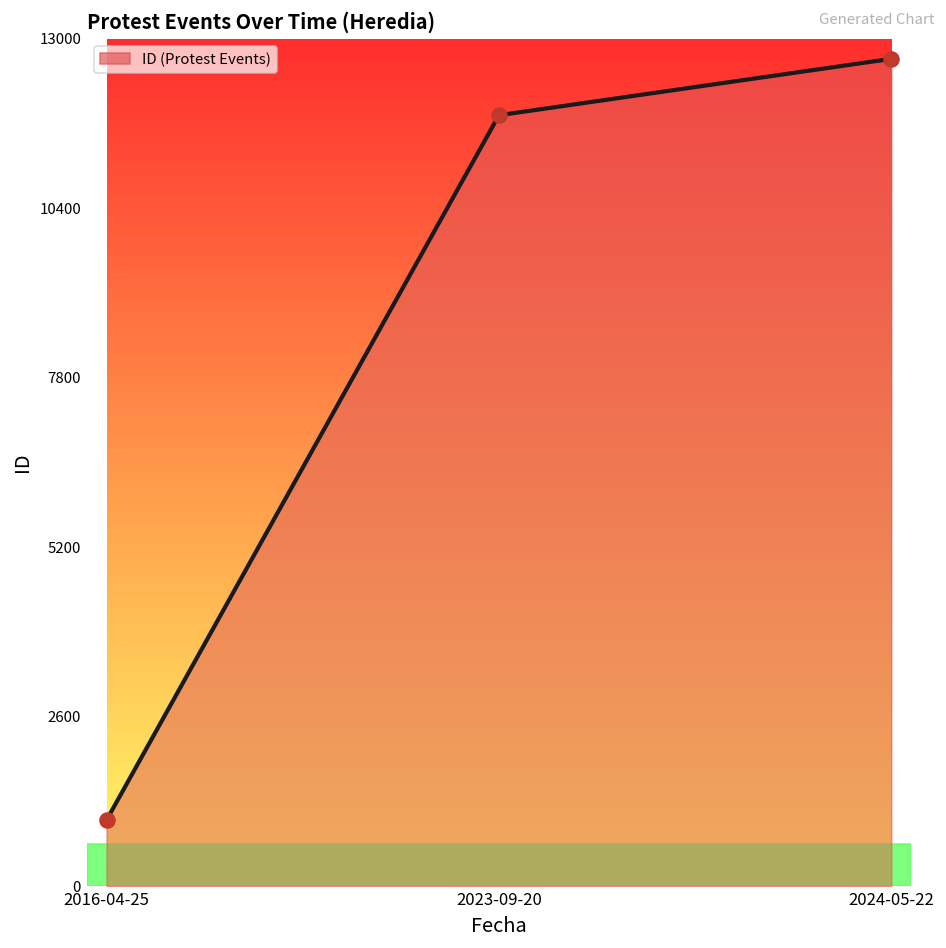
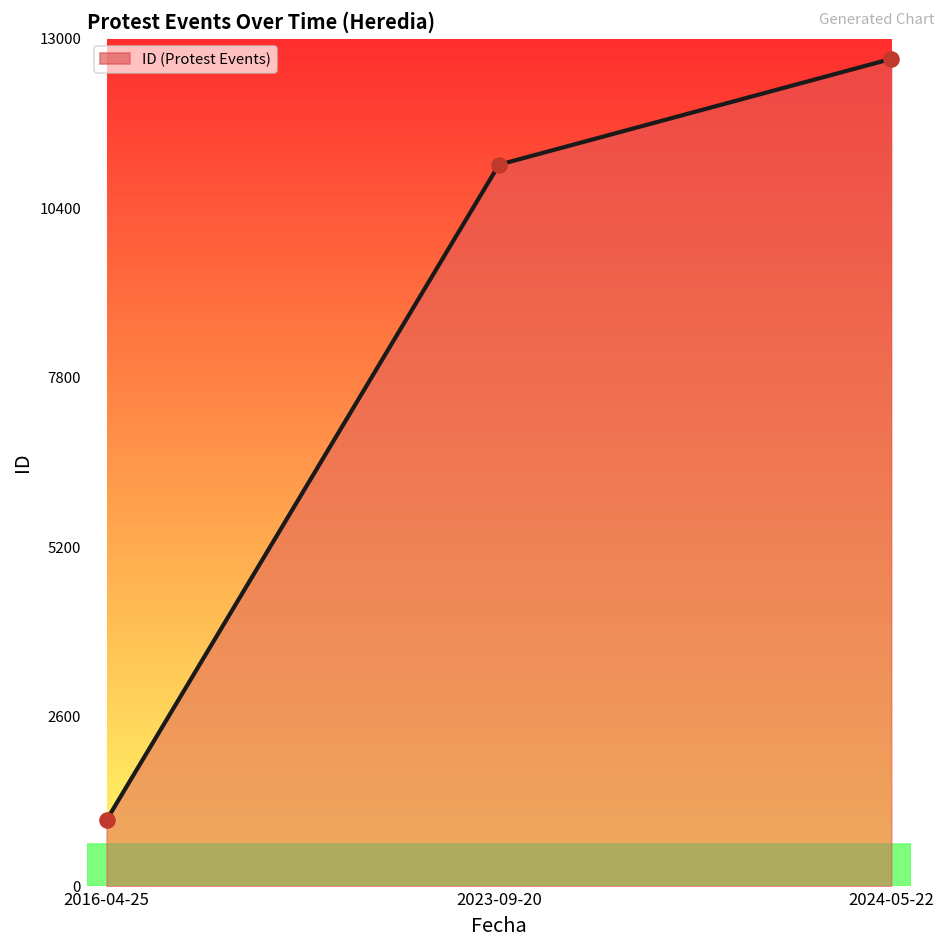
2023-09-20: 11800 -> 11100
